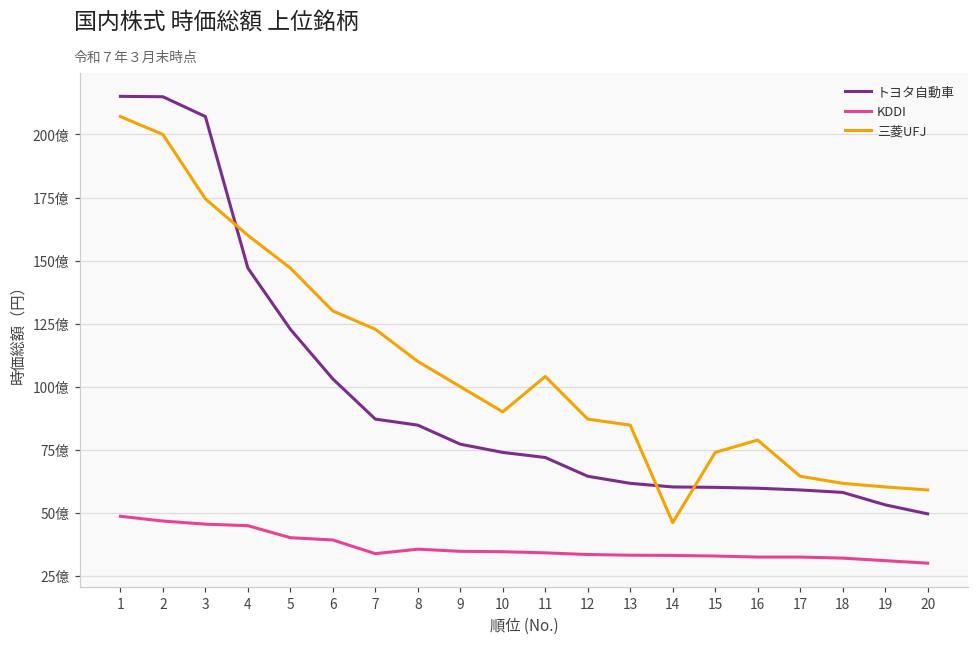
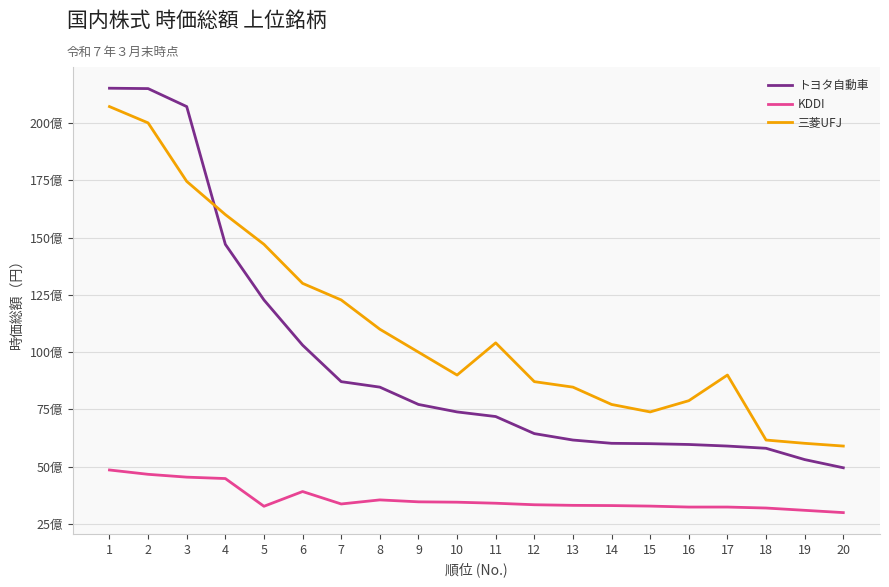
KDDI, 5: 40億 -> 33億
三菱UFJ, 14: 46億 -> 77億
三菱UFJ, 17: 64億 -> 90億
